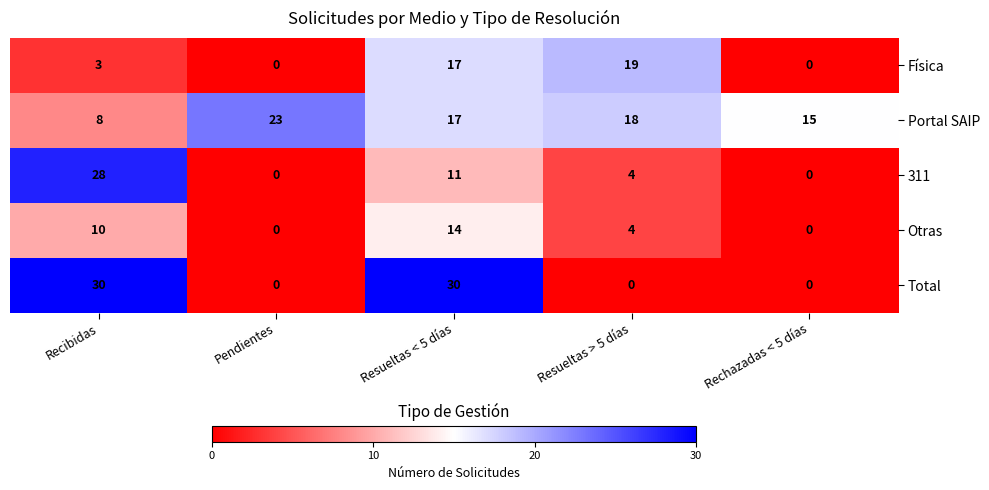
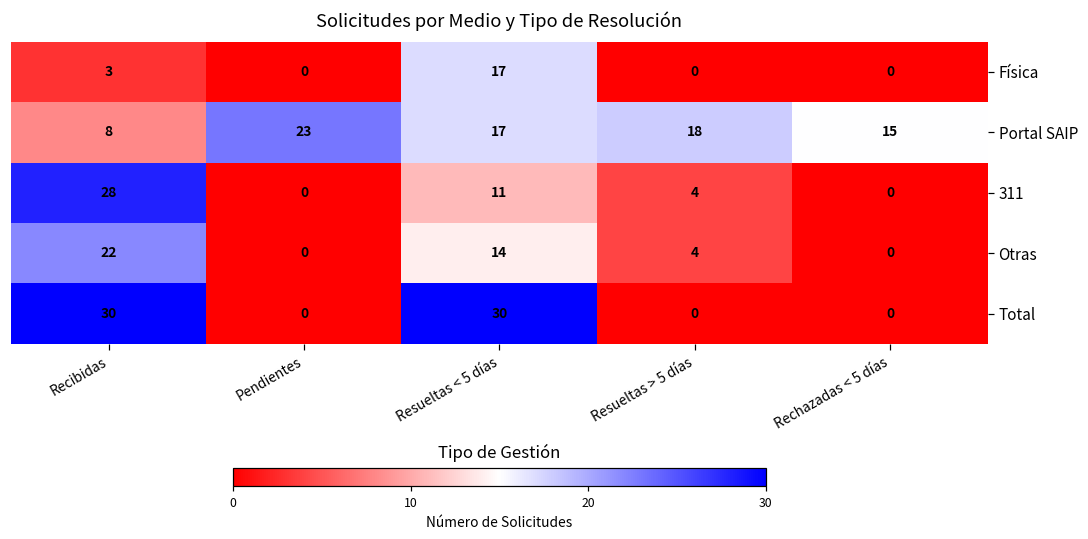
Física, Resueltas > 5 días: 19 -> 0
Otras, Recibidas: 10 -> 22
